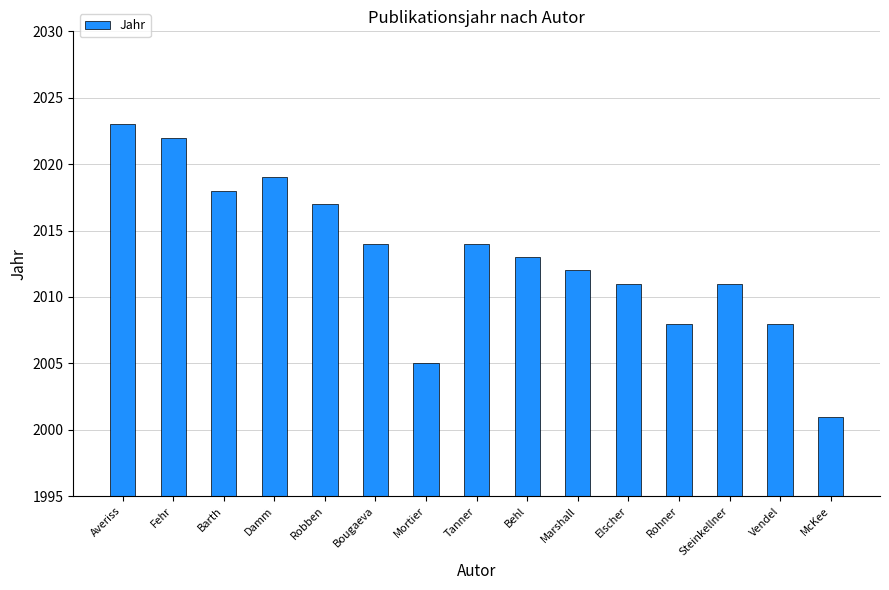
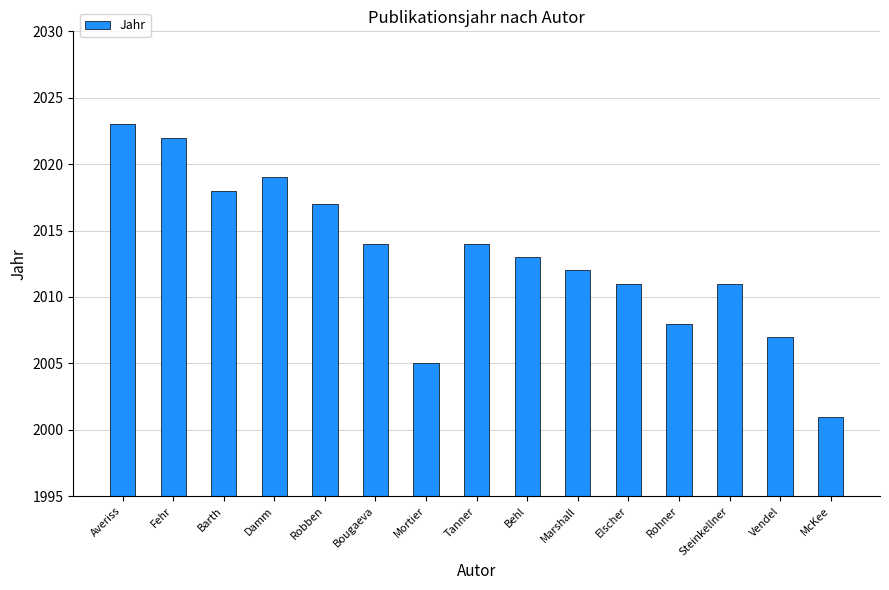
Vendel: 2008 -> 2007
